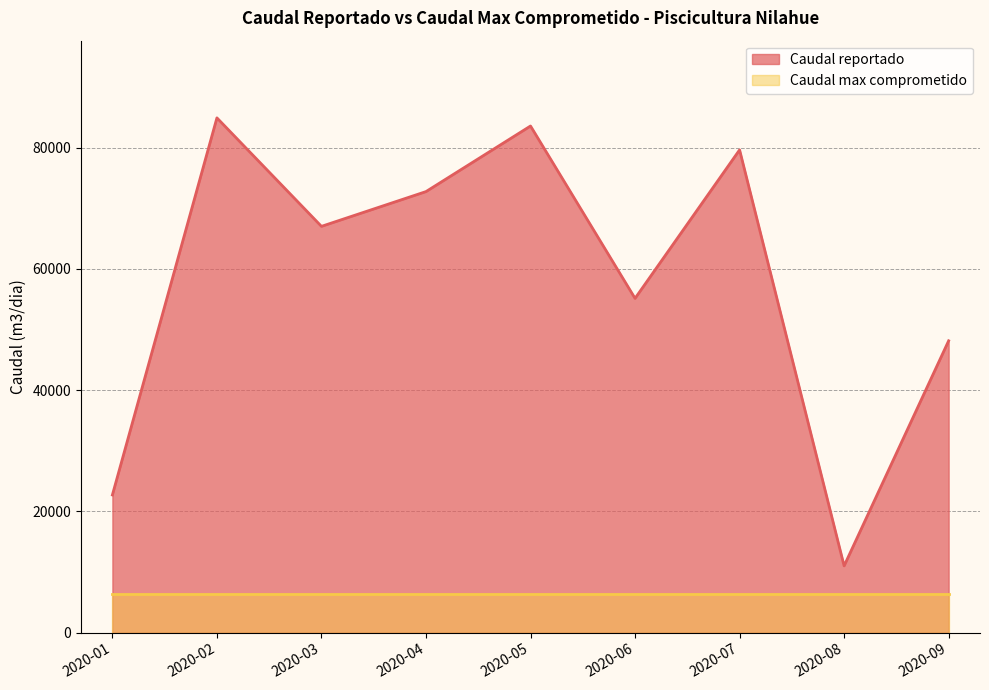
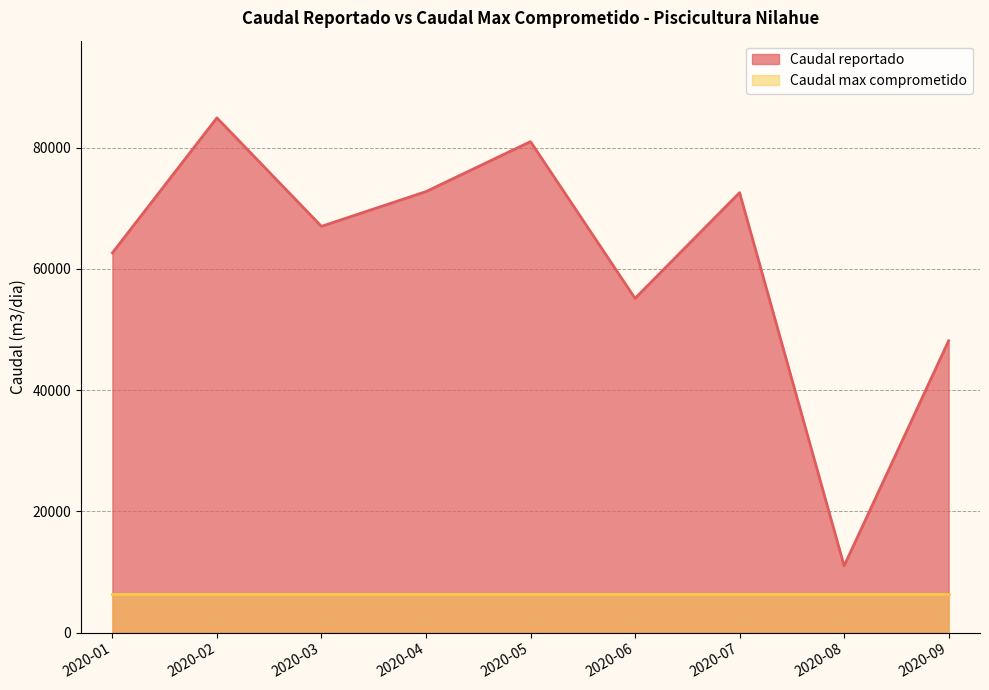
Caudal reportado, 2020-01: 23000 -> 63000
Caudal reportado, 2020-05: 84000 -> 81000
Caudal reportado, 2020-07: 80000 -> 73000
